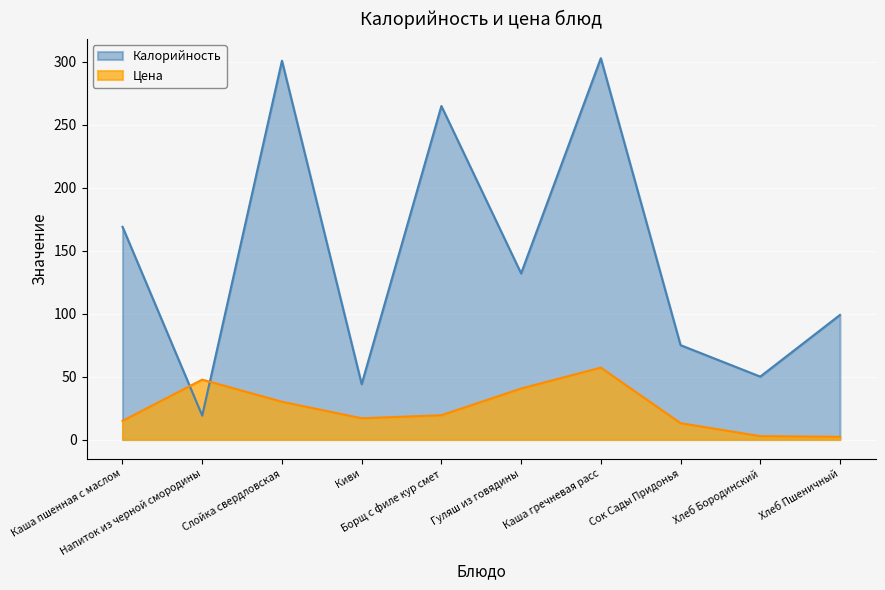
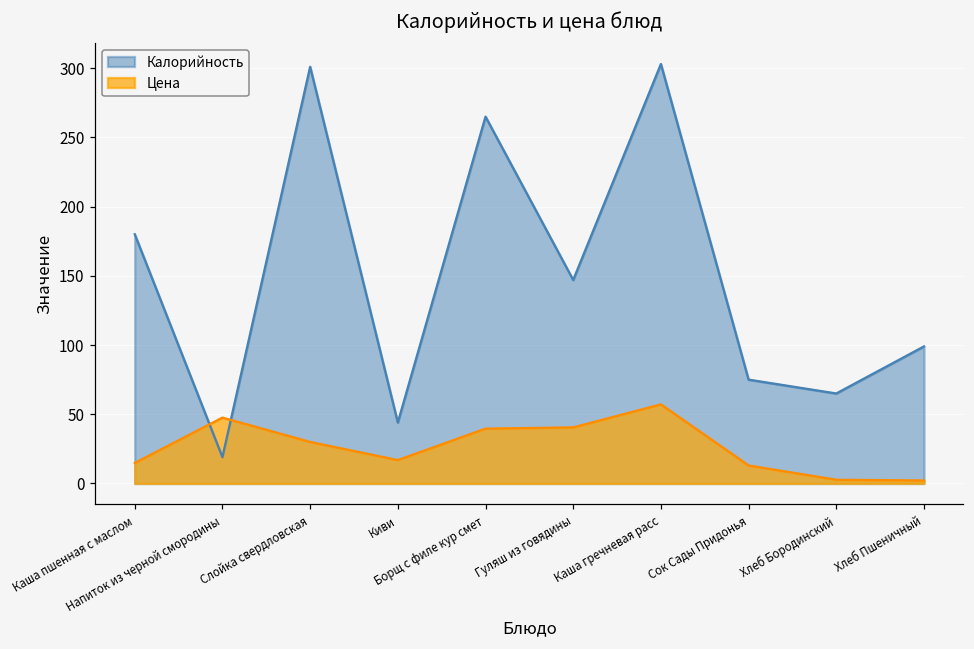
Калорийность, Каша пшенная с маслом: 169 -> 180
Цена, Борщ с филе кур смет: 19 -> 40
Калорийность, Гуляш из говядины: 132 -> 147
Калорийность, Хлеб Бородинский: 50 -> 65
